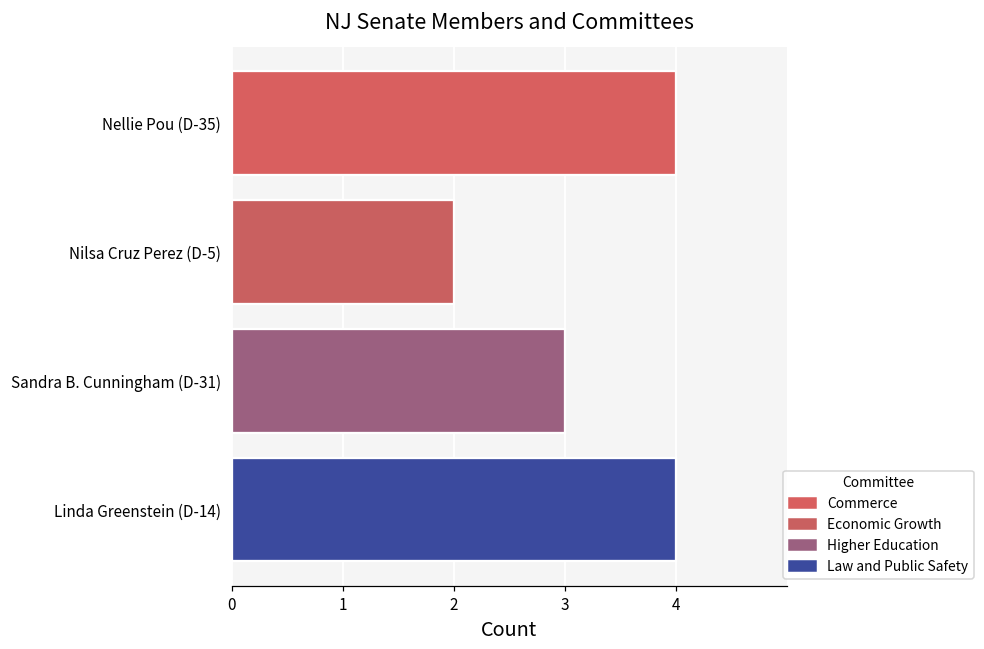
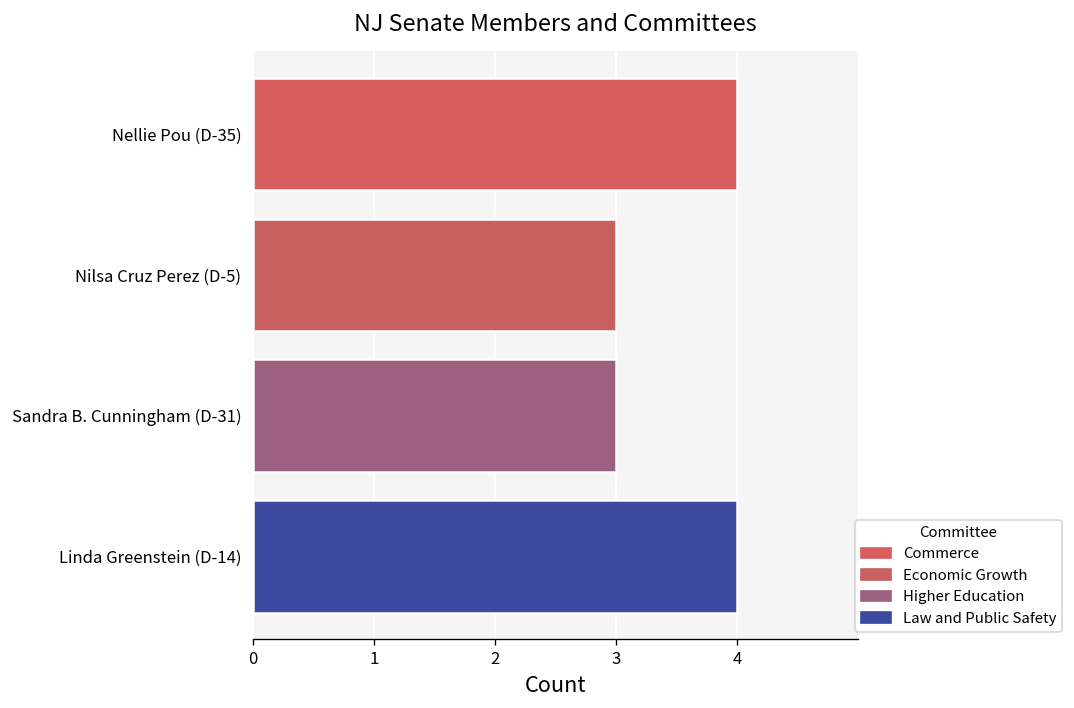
Nilsa Cruz Perez (D-5): 2 -> 3
